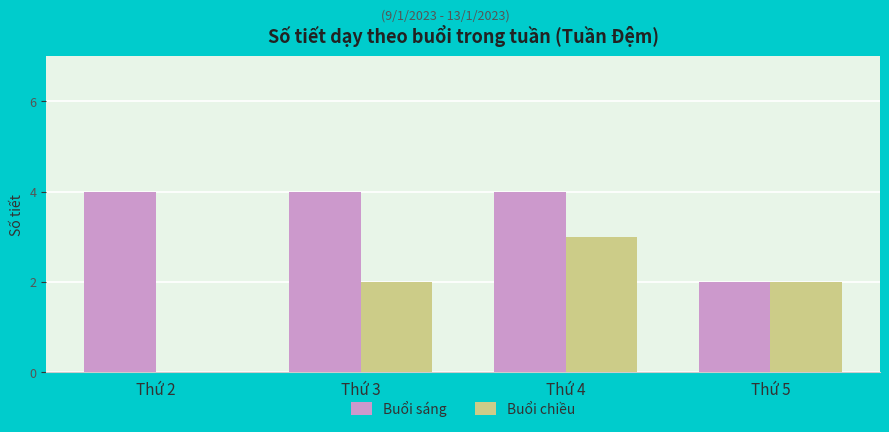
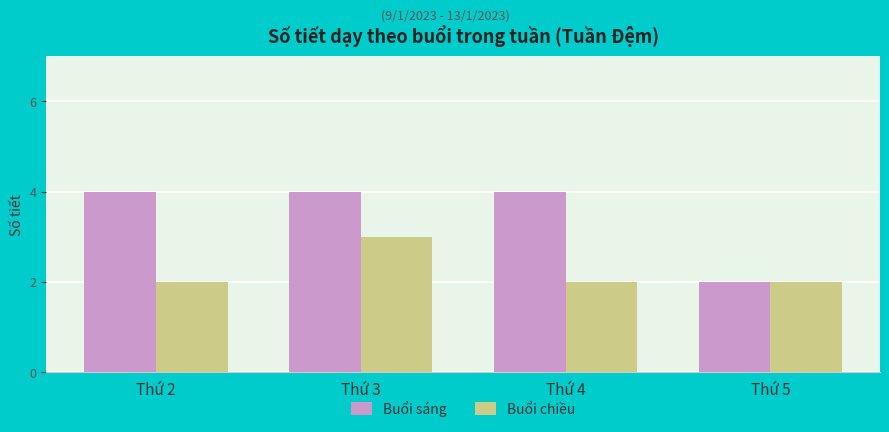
Buổi chiều, Thứ 2: 0 -> 2
Buổi chiều, Thứ 3: 2 -> 3
Buổi chiều, Thứ 4: 3 -> 2
